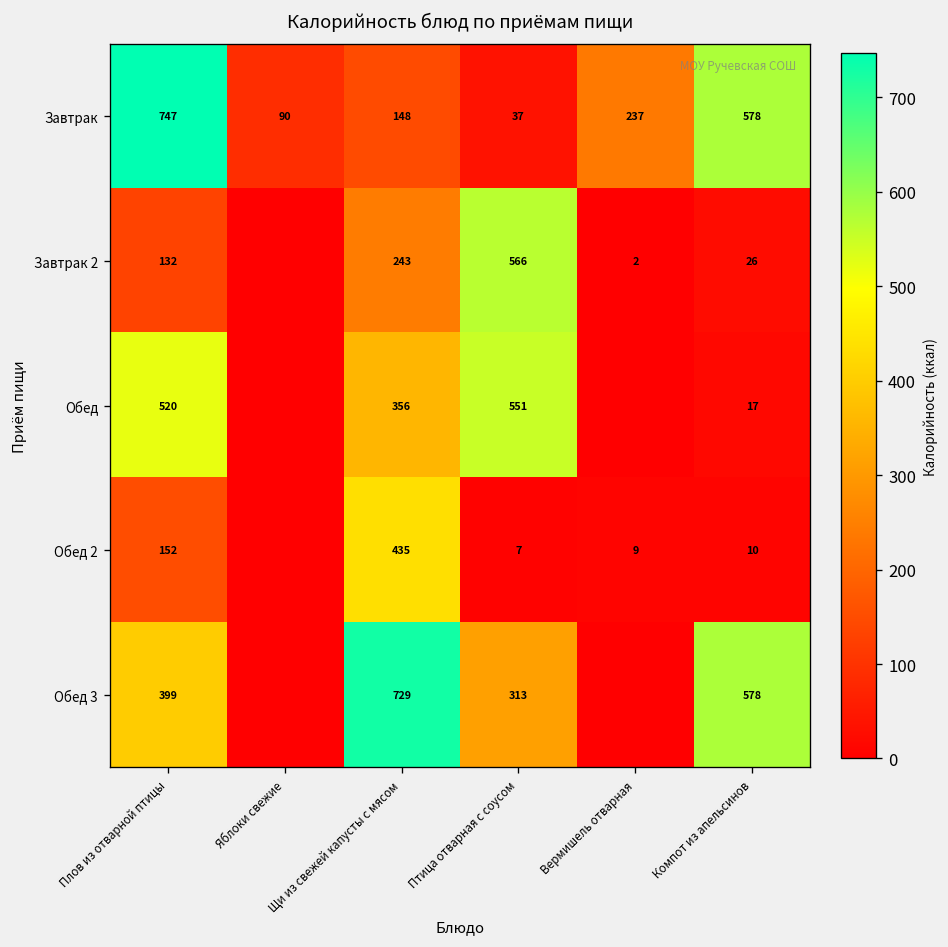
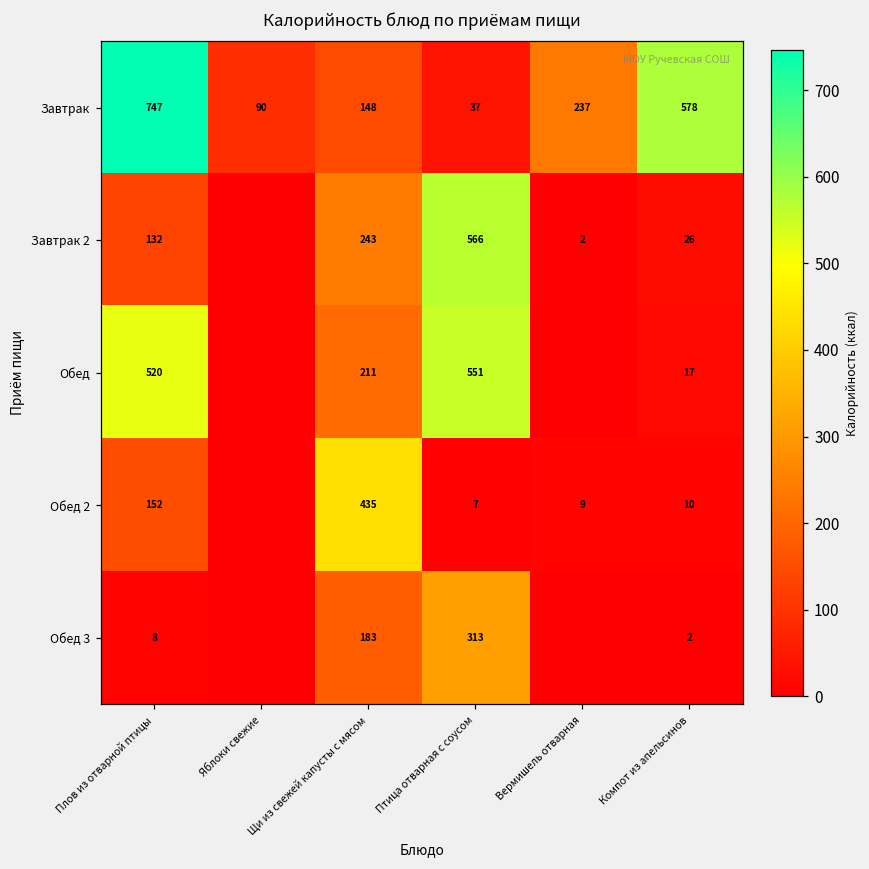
Обед, Щи из свежей капусты с мясом: 356 -> 211
Обед 3, Плов из отварной птицы: 399 -> 8
Обед 3, Щи из свежей капусты с мясом: 729 -> 183
Обед 3, Компот из апельсинов: 578 -> 2
